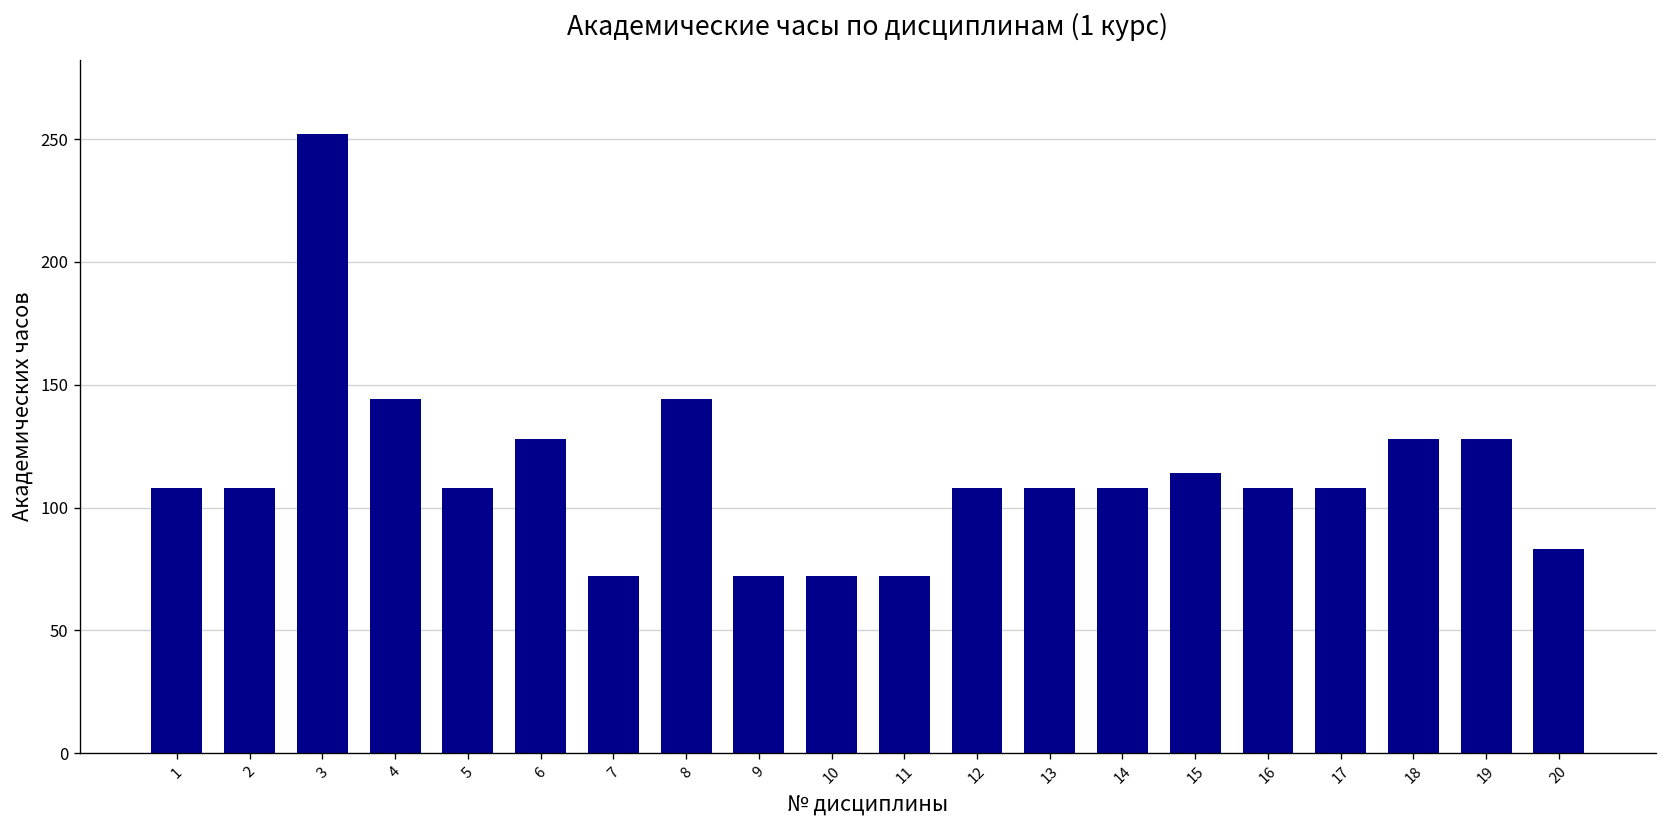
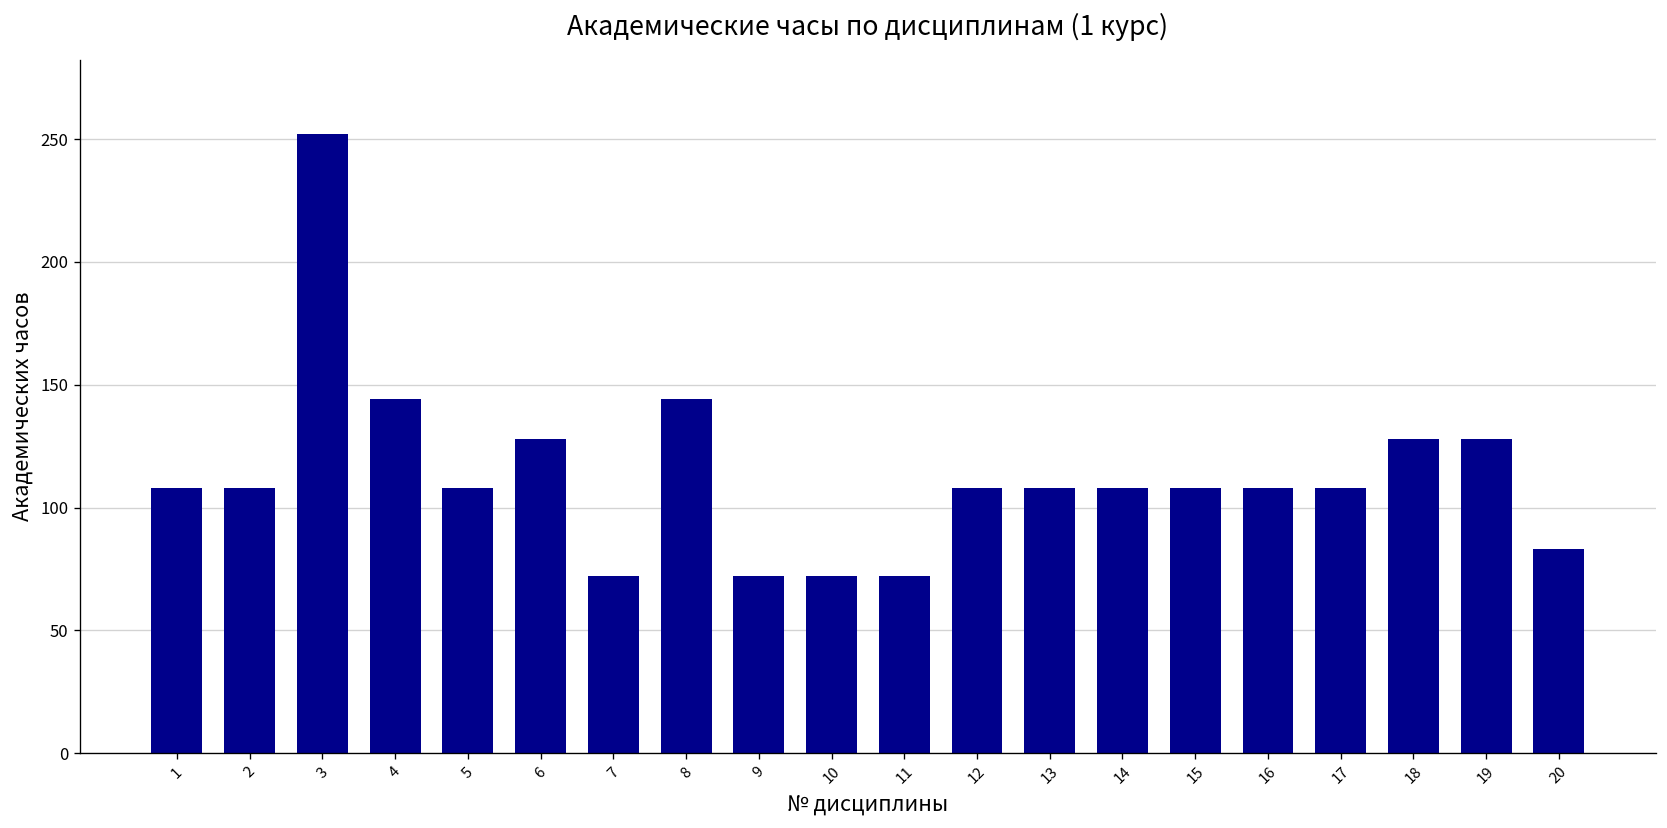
15: 114 -> 108
